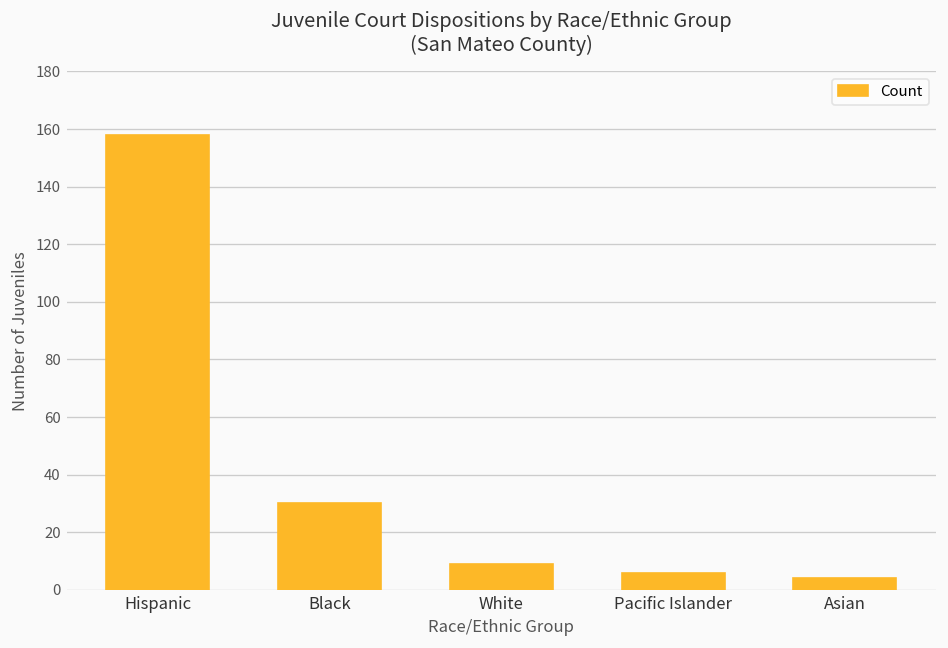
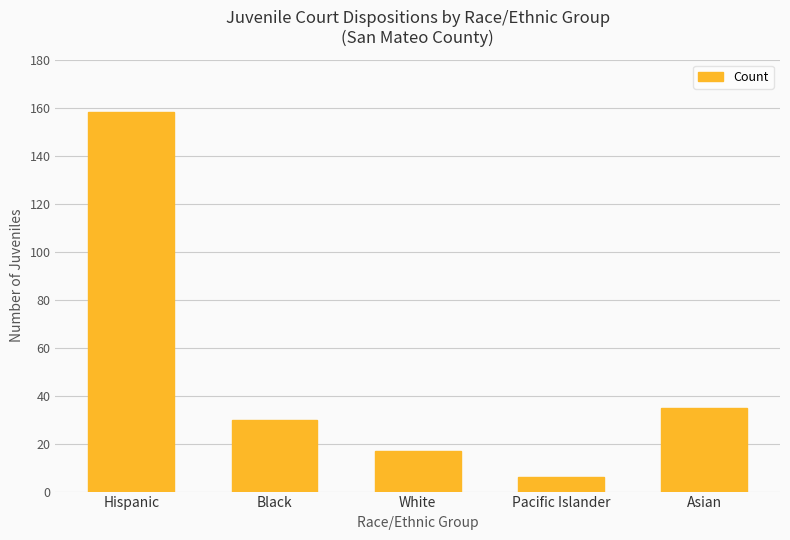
White: 9 -> 17
Asian: 4 -> 35
